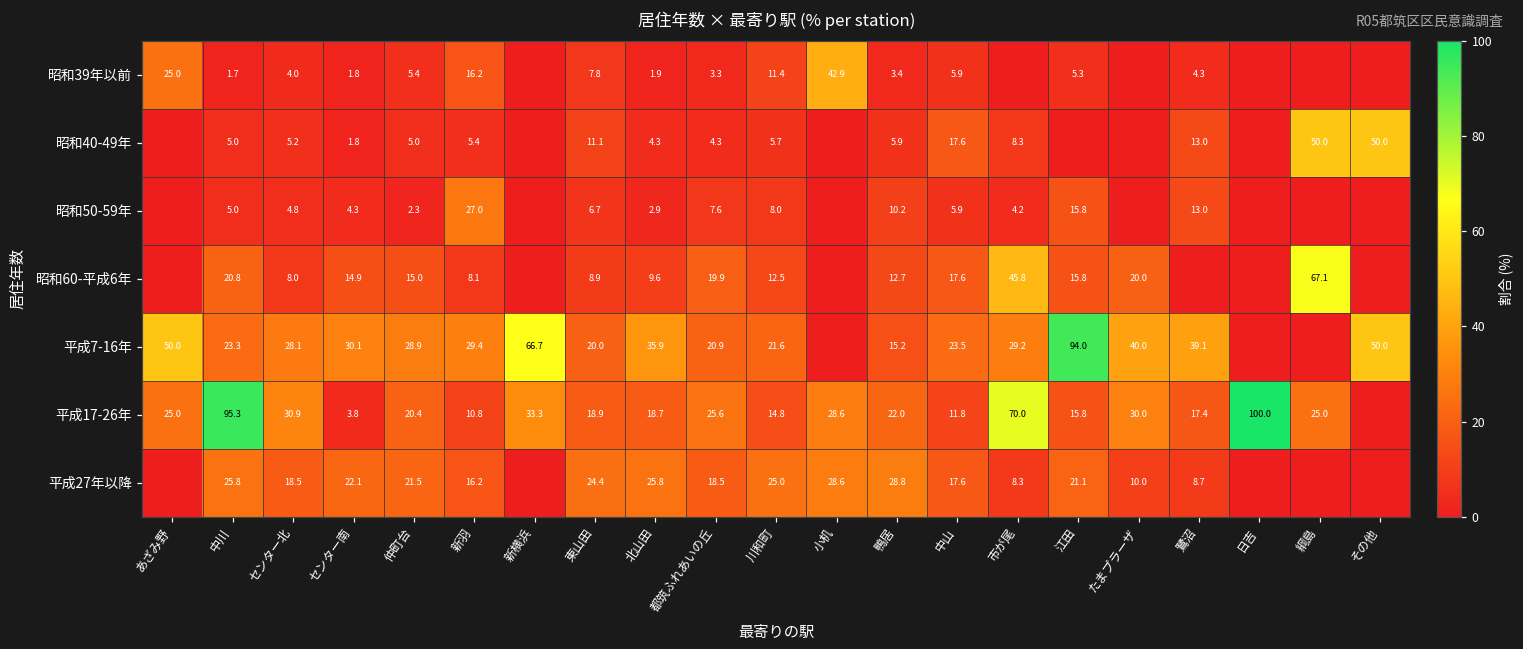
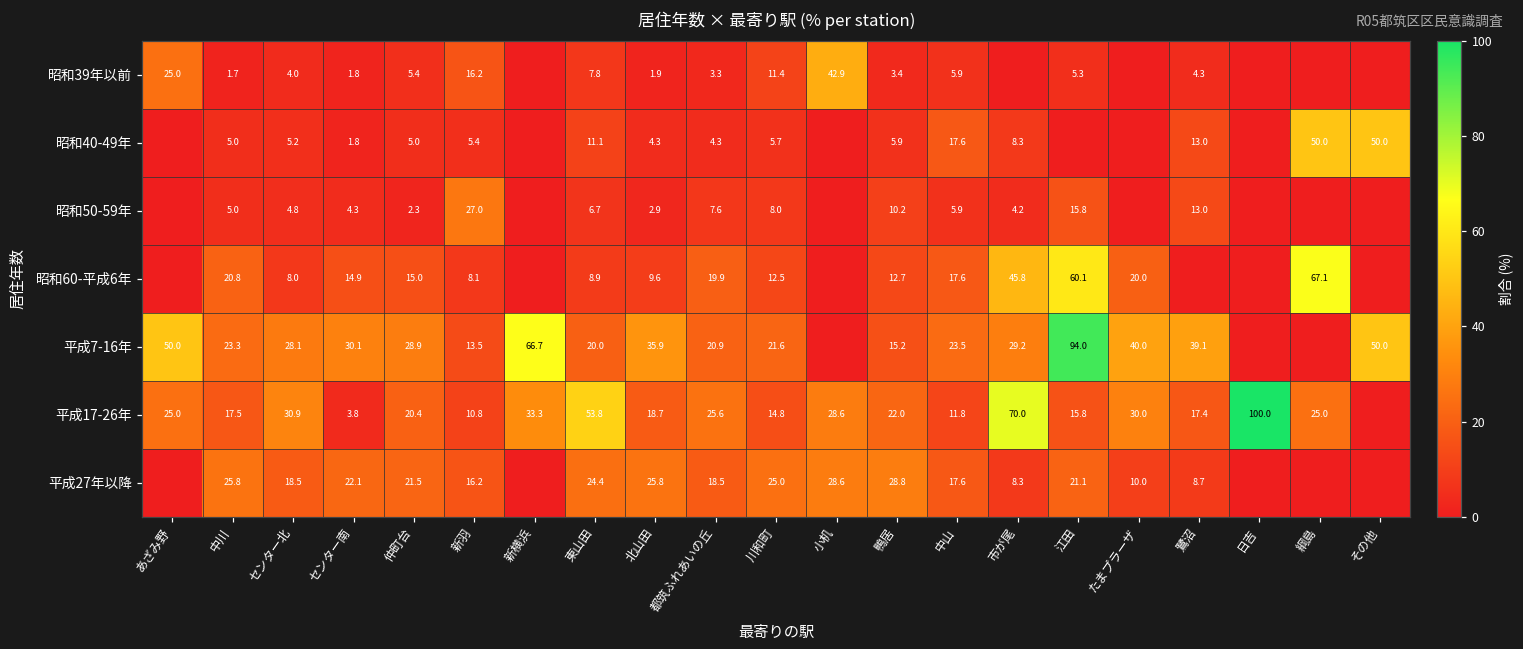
昭和60-平成6年, 江田: 15.8 -> 60.1
平成7-16年, 新羽: 29.4 -> 13.5
平成17-26年, 中川: 95.3 -> 17.5
平成17-26年, 東山田: 18.9 -> 53.8
